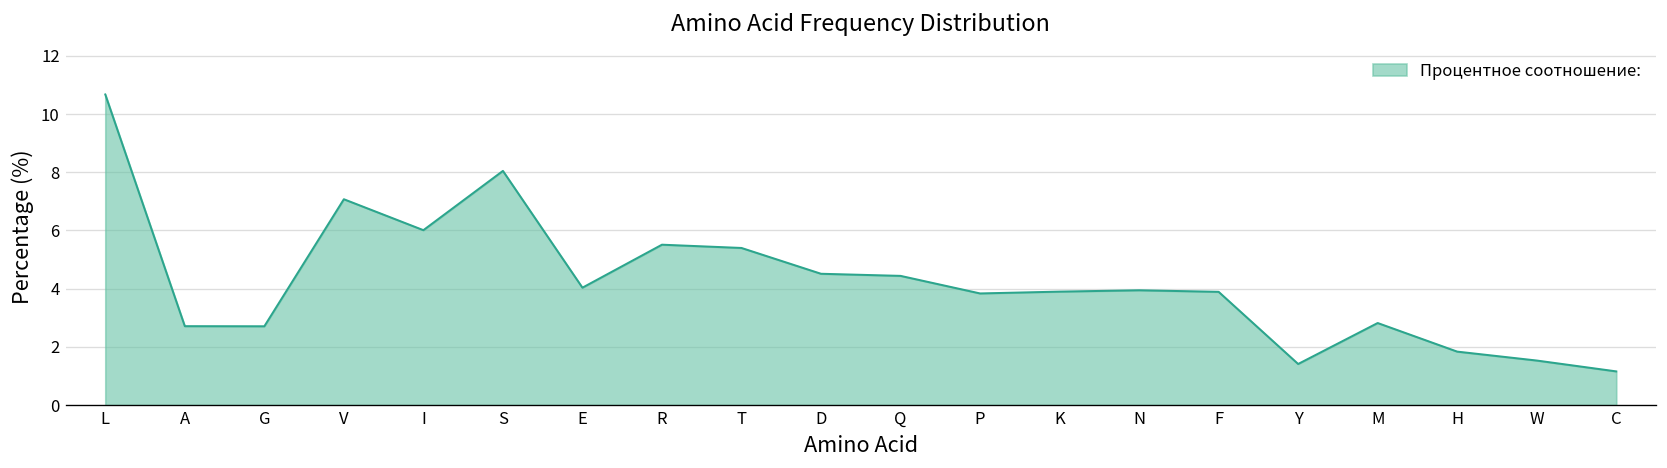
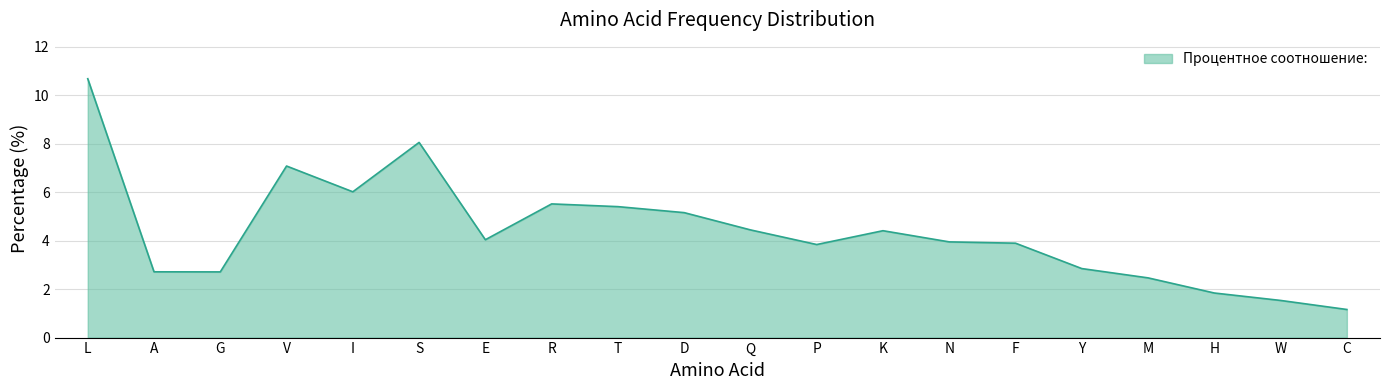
D: 4.5 -> 5.2
K: 3.9 -> 4.4
Y: 1.4 -> 2.8
M: 2.8 -> 2.5
